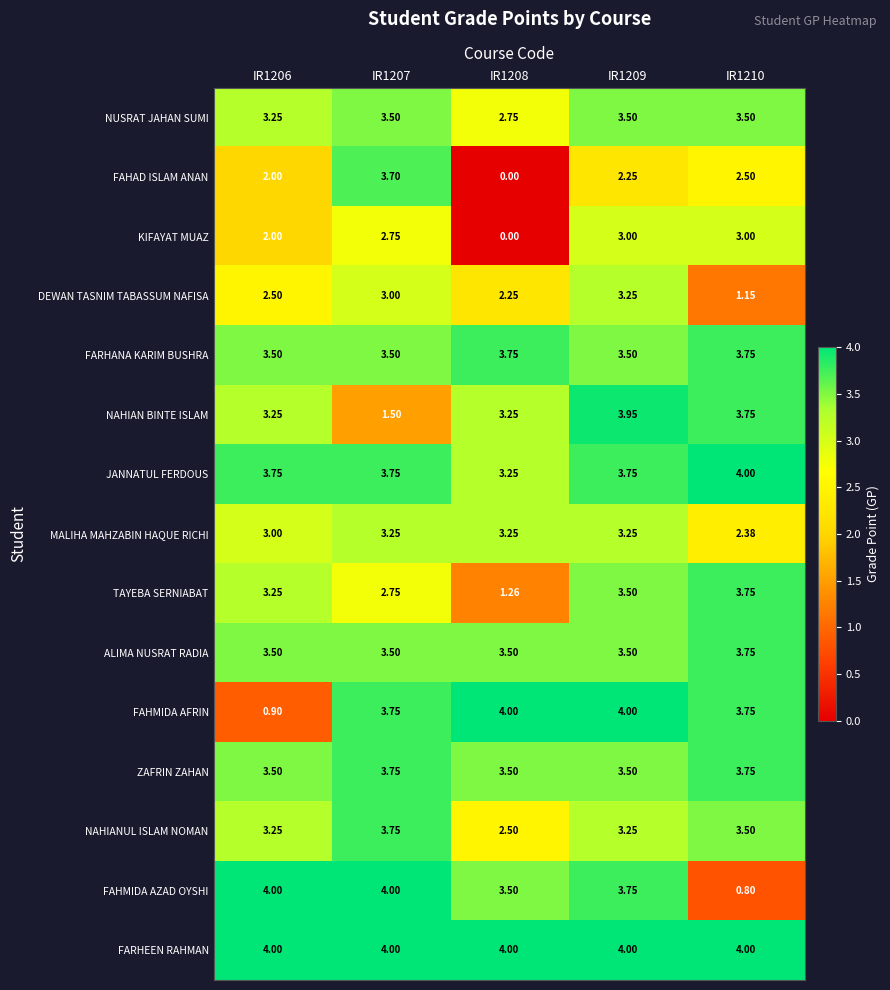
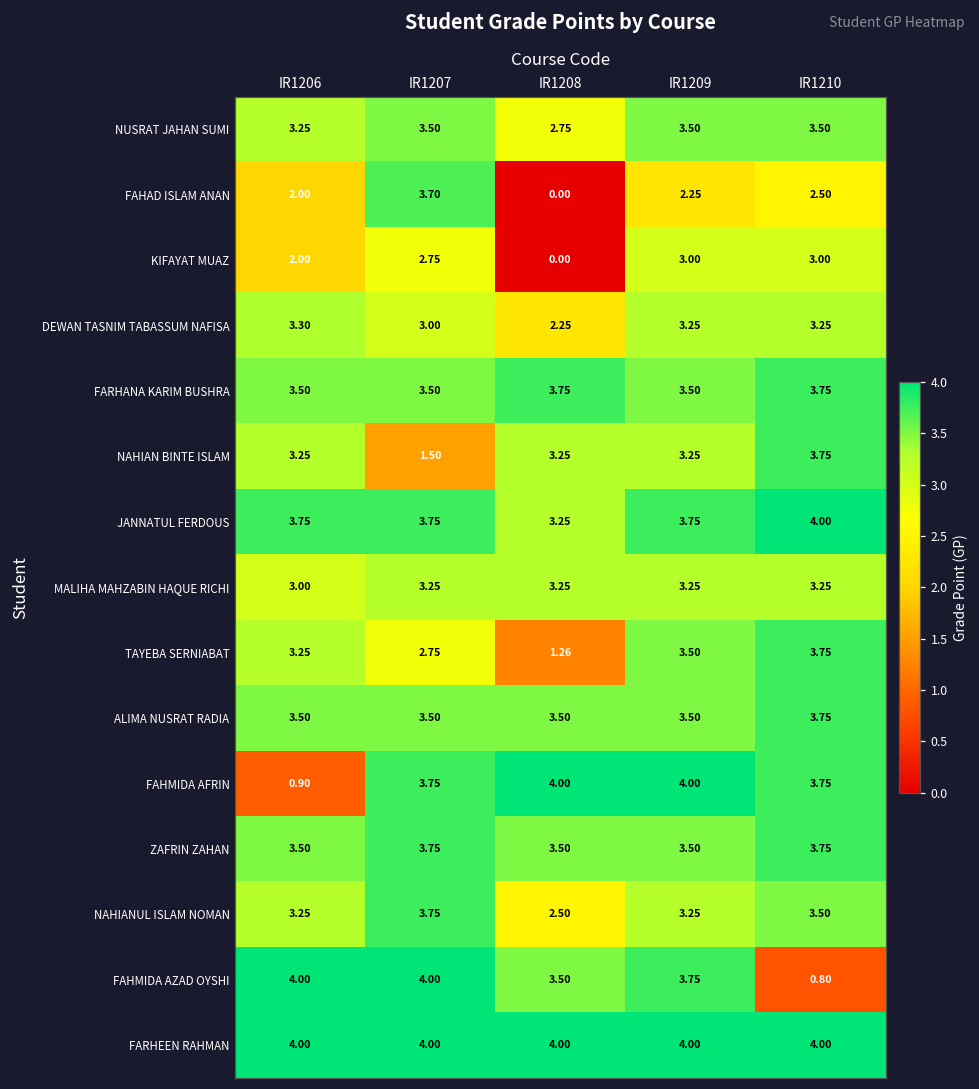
DEWAN TASNIM TABASSUM NAFISA, IR1206: 2.50 -> 3.30
DEWAN TASNIM TABASSUM NAFISA, IR1210: 1.15 -> 3.25
NAHIAN BINTE ISLAM, IR1209: 3.95 -> 3.25
MALIHA MAHZABIN HAQUE RICHI, IR1210: 2.38 -> 3.25
